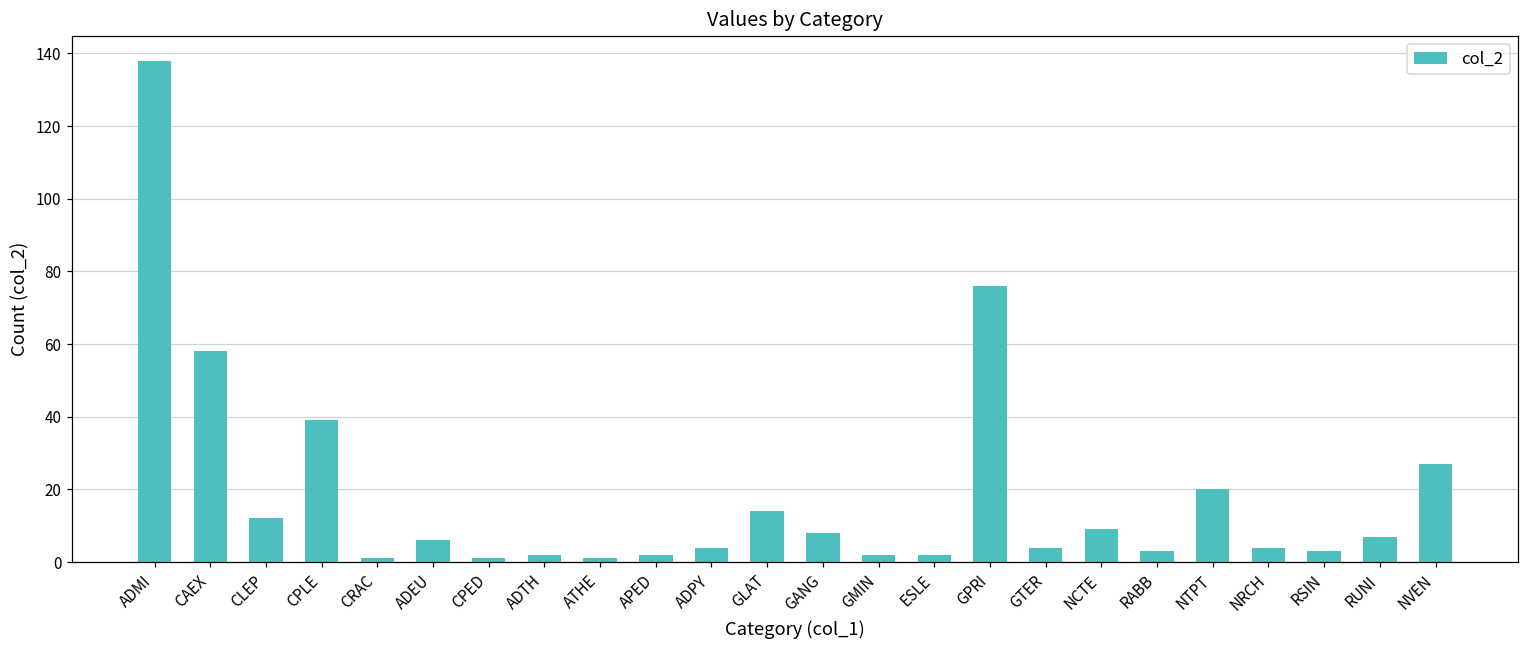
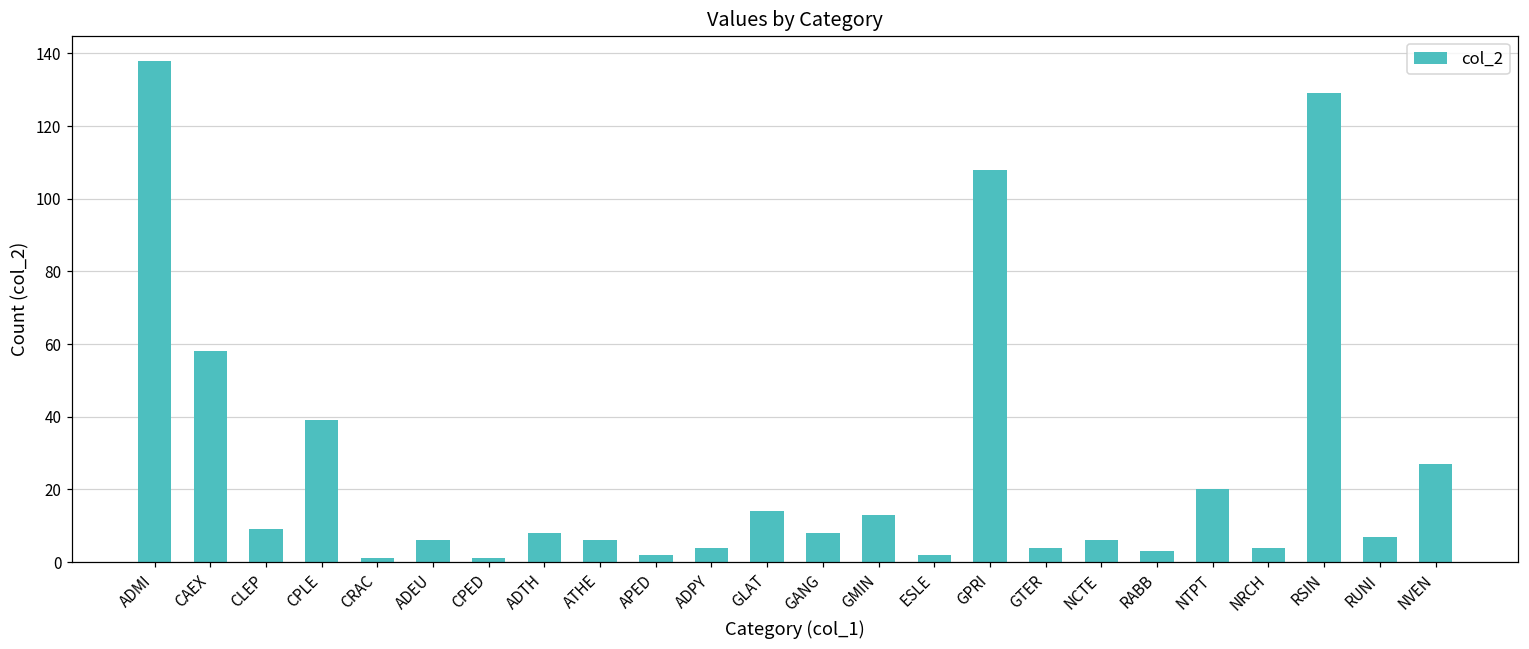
CLEP: 12 -> 9
ADTH: 2 -> 8
ATHE: 1 -> 6
GMIN: 2 -> 13
GPRI: 76 -> 108
NCTE: 9 -> 6
RSIN: 3 -> 129
